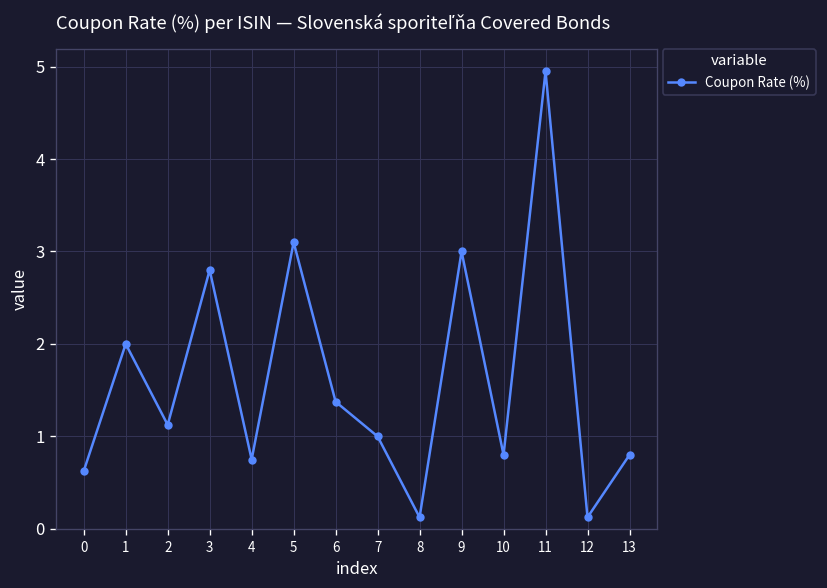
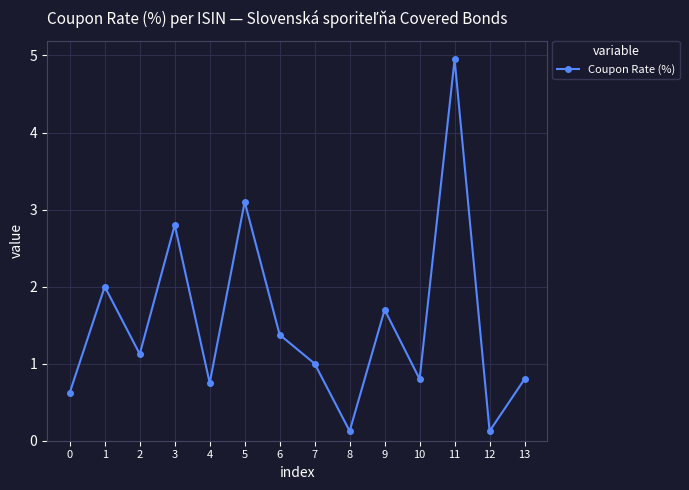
9: 3.0 -> 1.7
